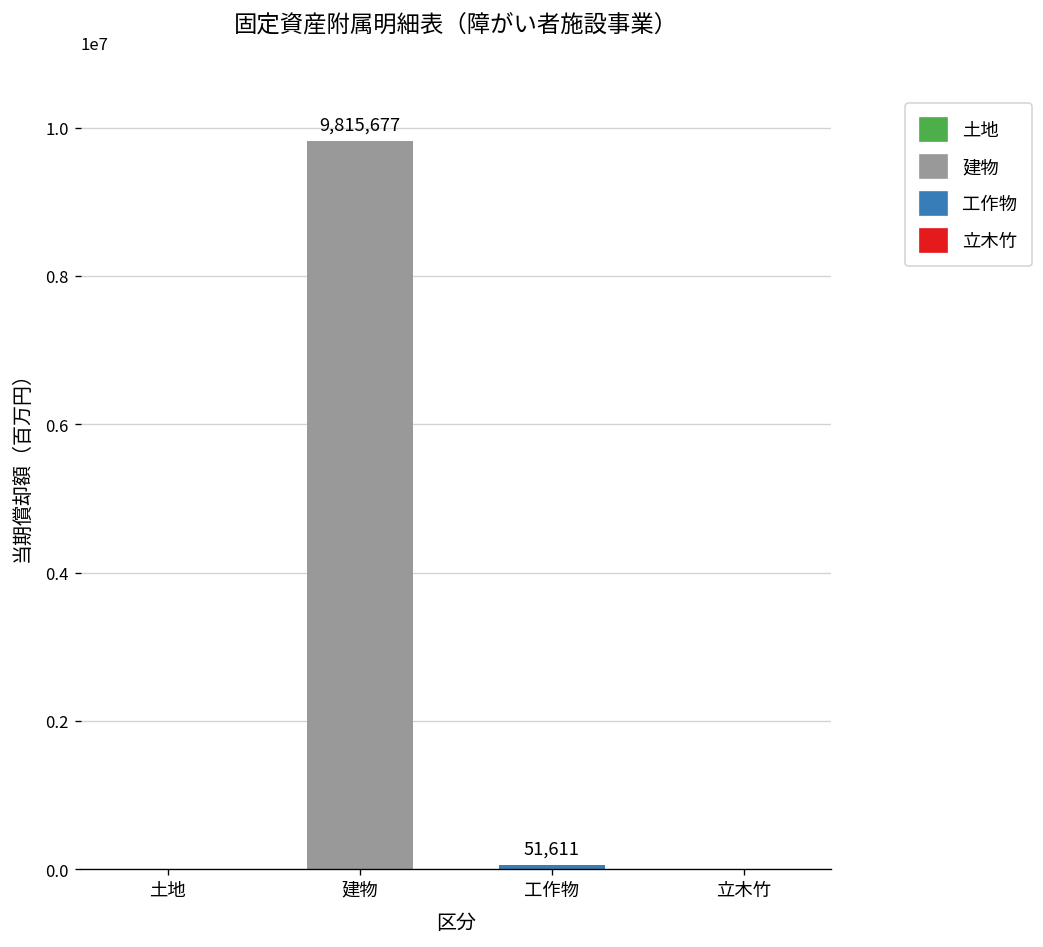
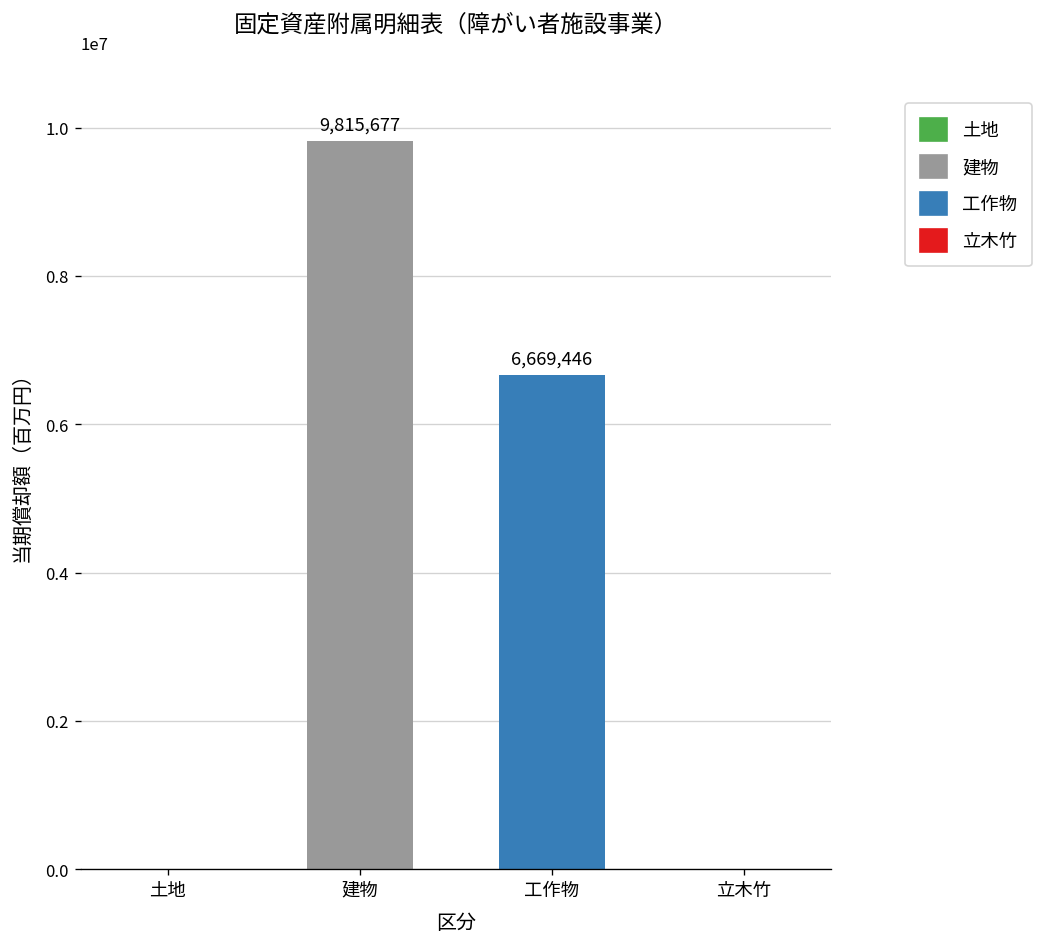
工作物: 51,611 -> 6,669,446
